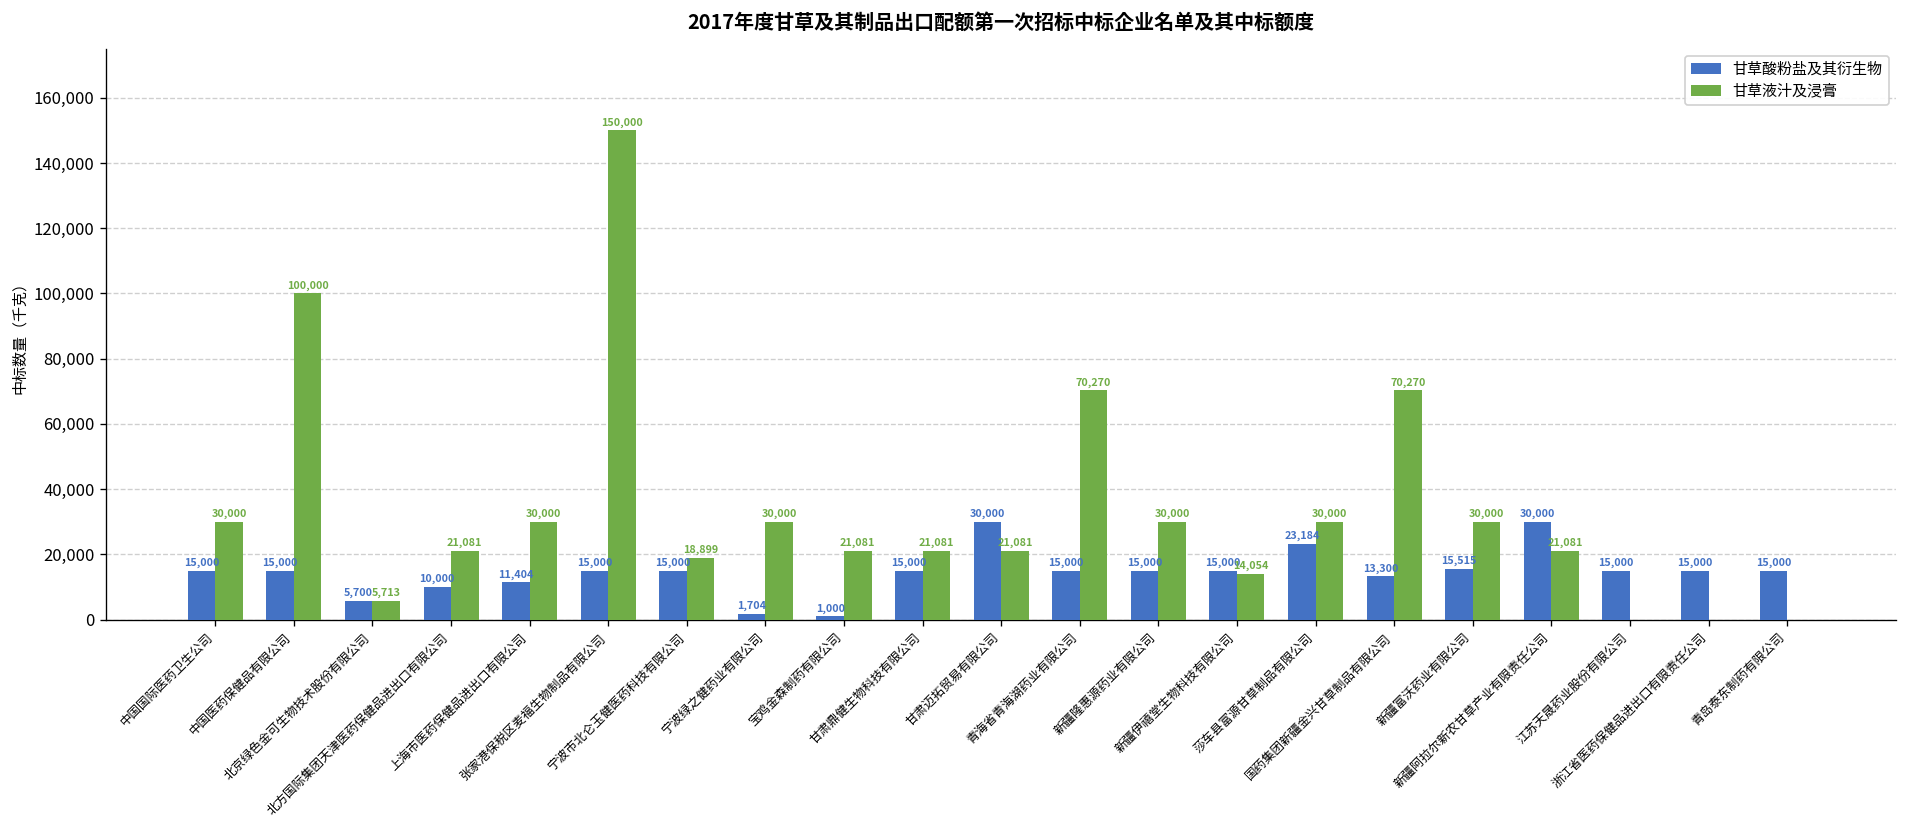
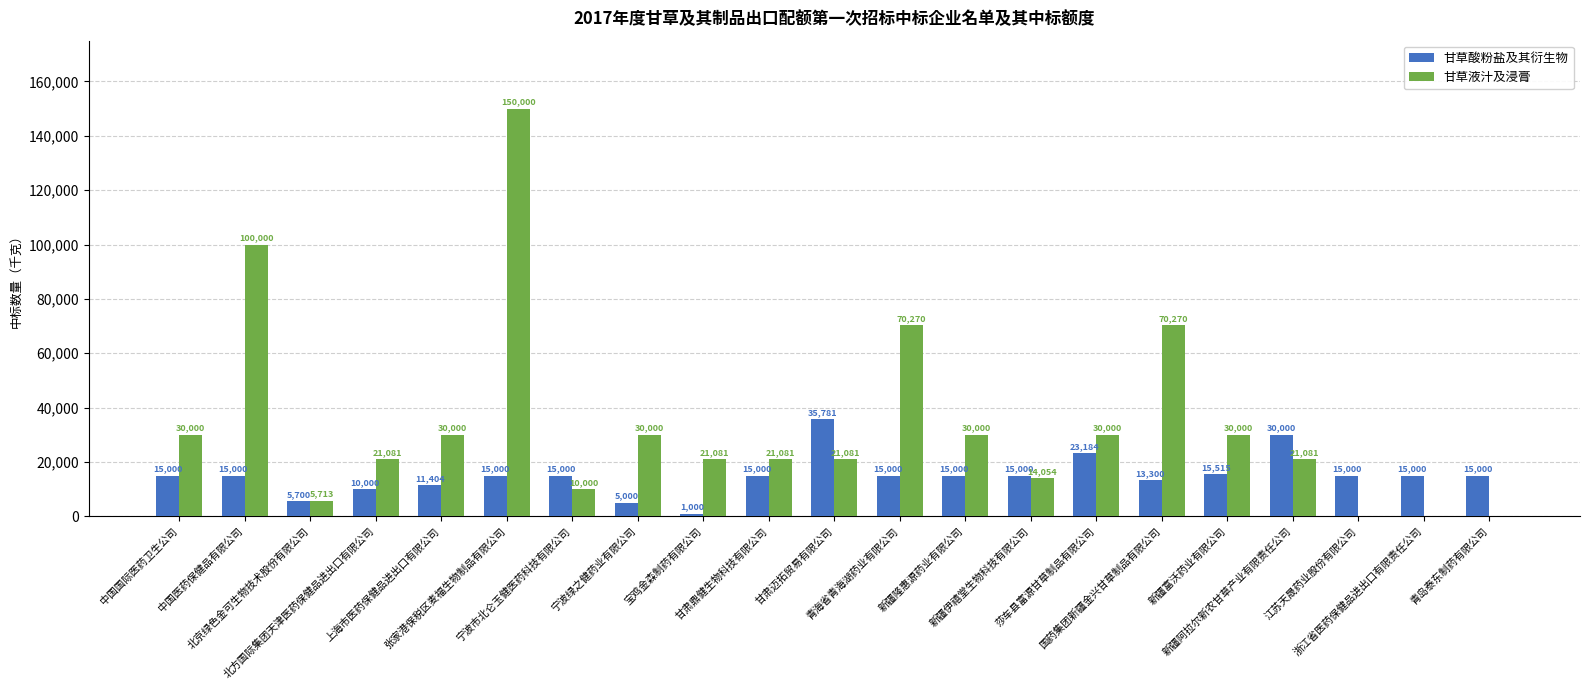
甘草液汁及浸膏, 宁波市北仑玉健医药科技有限公司: 18,899 -> 10,000
甘草酸粉盐及其衍生物, 宁波绿之健药业有限公司: 1,704 -> 5,000
甘草酸粉盐及其衍生物, 甘肃迈拓贸易有限公司: 30,000 -> 35,781
